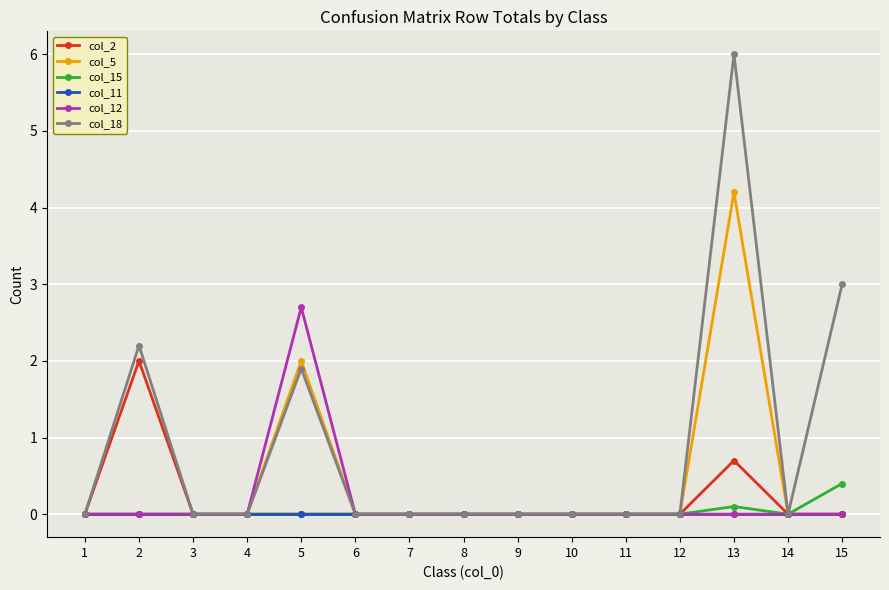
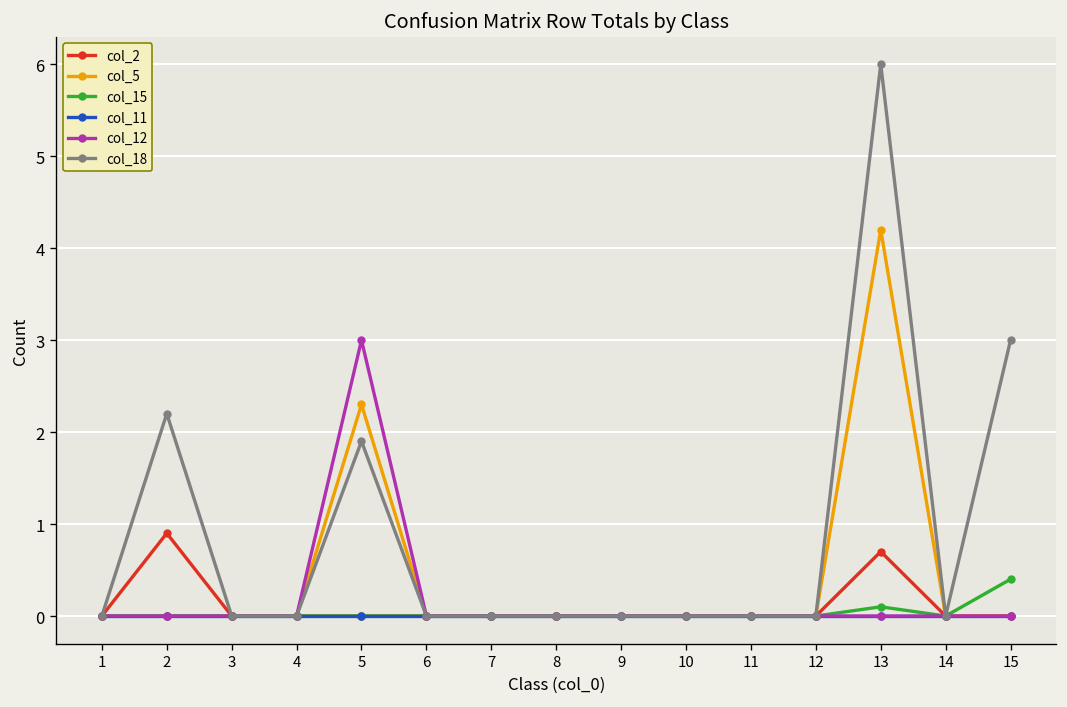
col_2, 2: 2.0 -> 0.9
col_5, 5: 2.0 -> 2.3
col_12, 5: 2.7 -> 3.0
